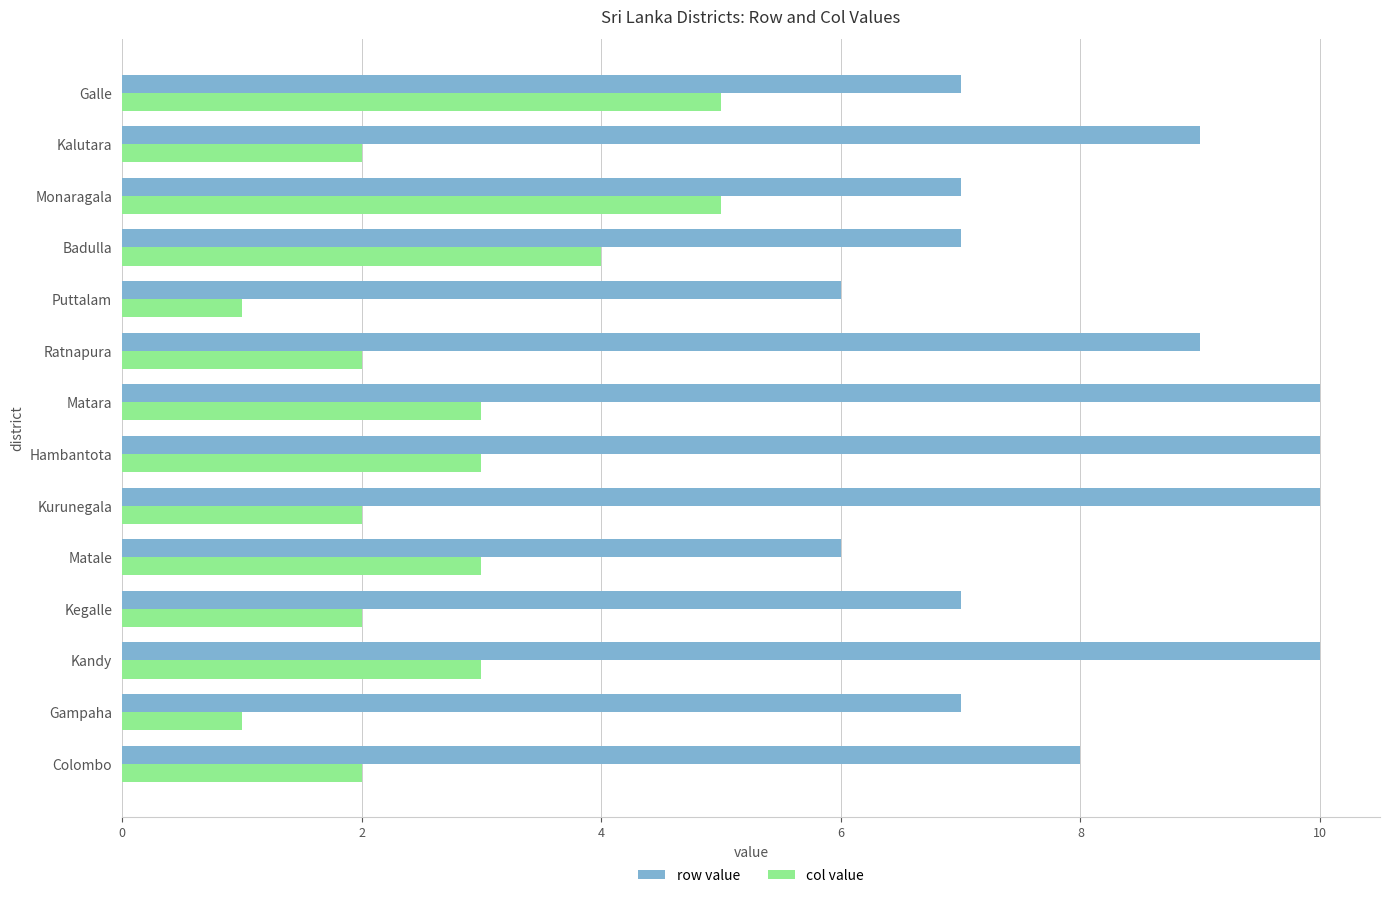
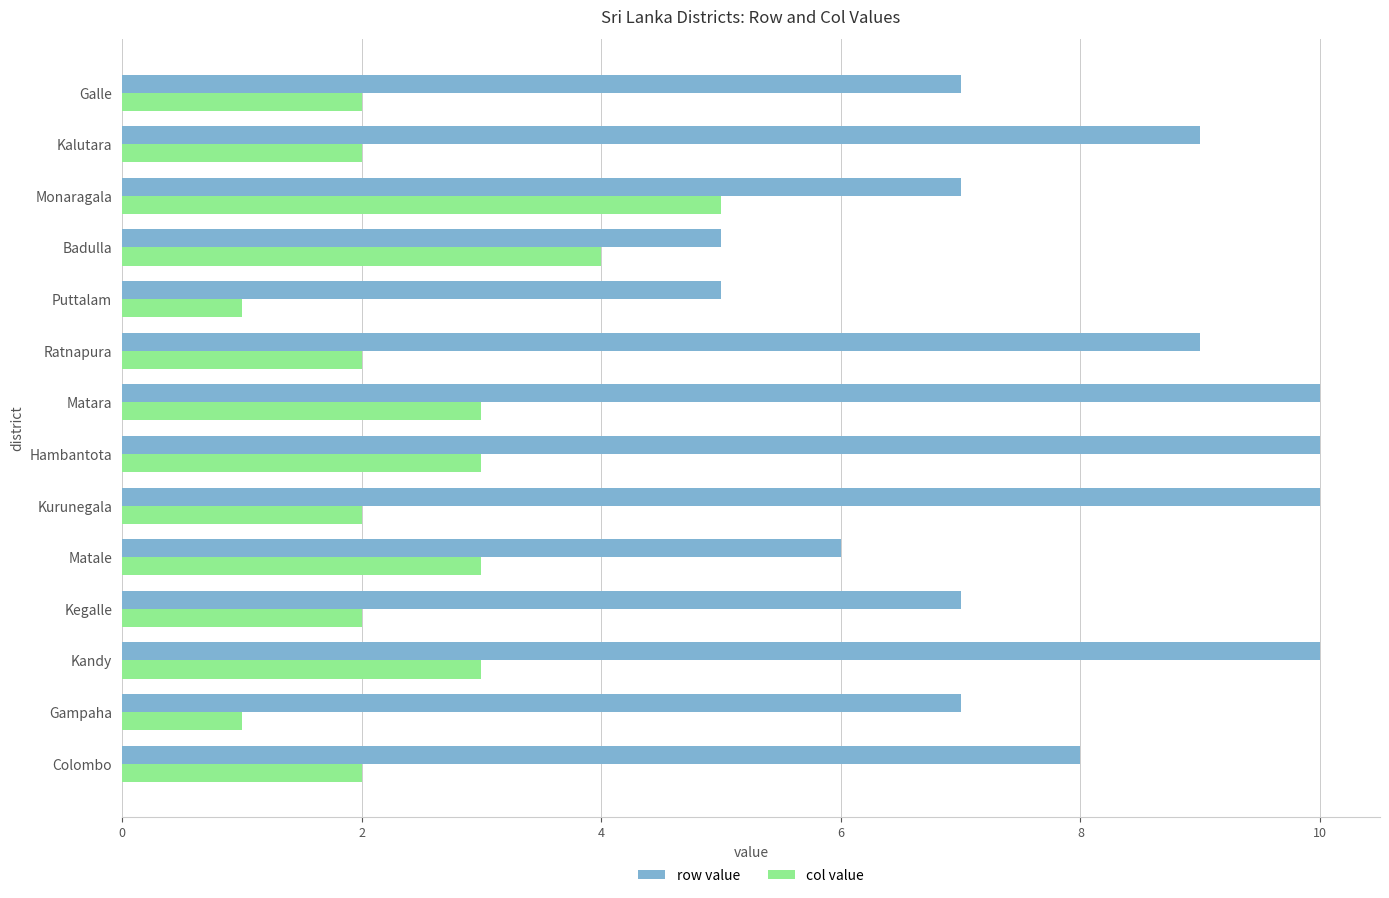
col value, Galle: 5 -> 2
row value, Badulla: 7 -> 5
row value, Puttalam: 6 -> 5
